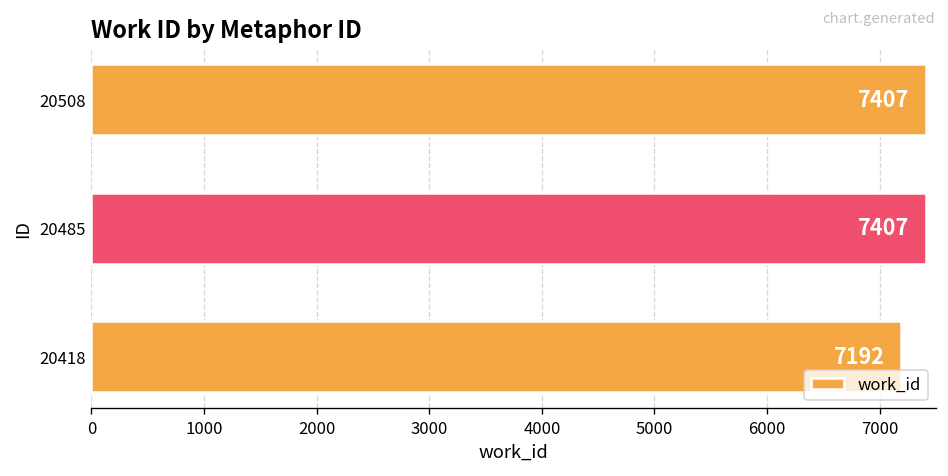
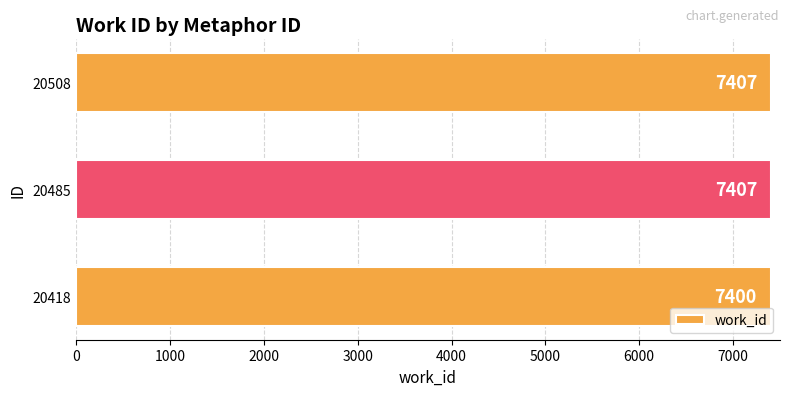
20418: 7192 -> 7400
